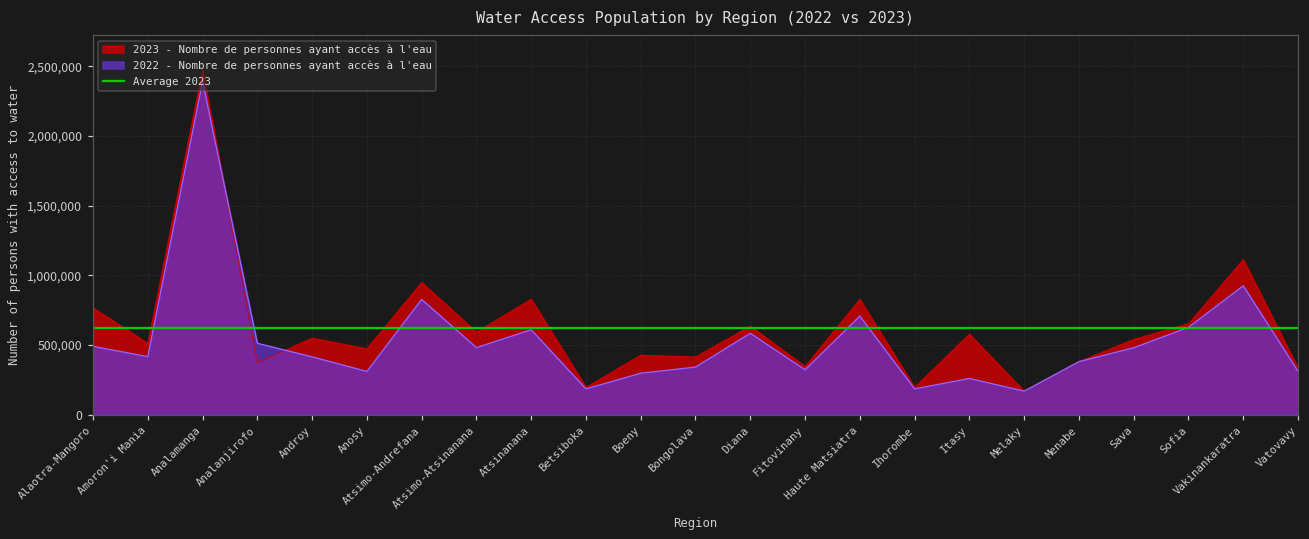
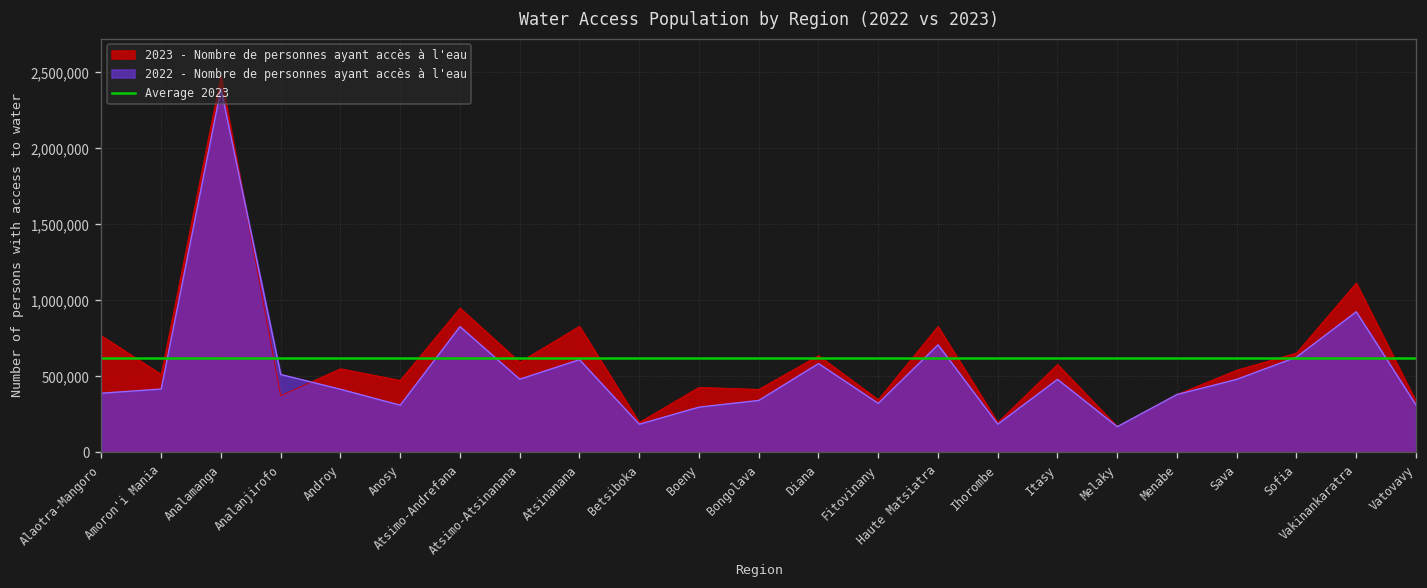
2022 - Nombre de personnes ayant accès à l'eau, Alaotra-Mangoro: 490,000 -> 390,000
2022 - Nombre de personnes ayant accès à l'eau, Itasy: 260,000 -> 480,000
